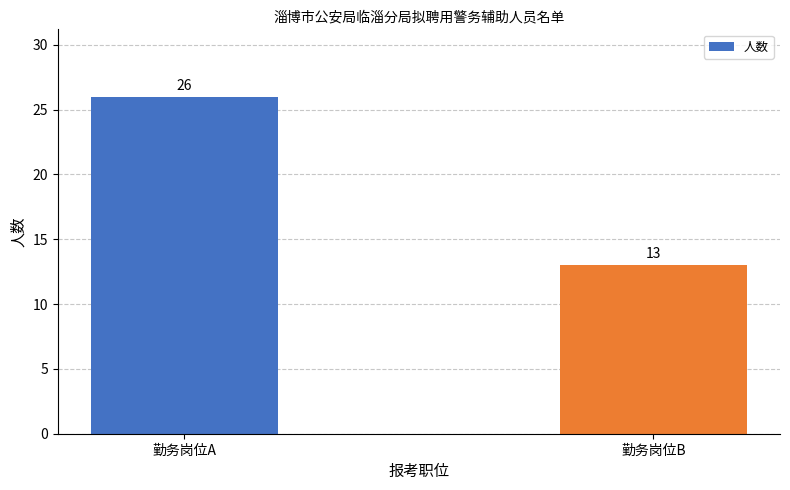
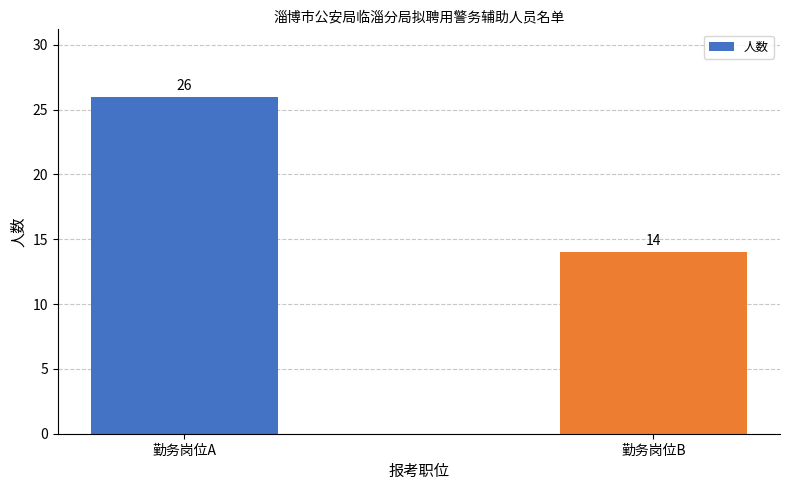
勤务岗位B: 13 -> 14
